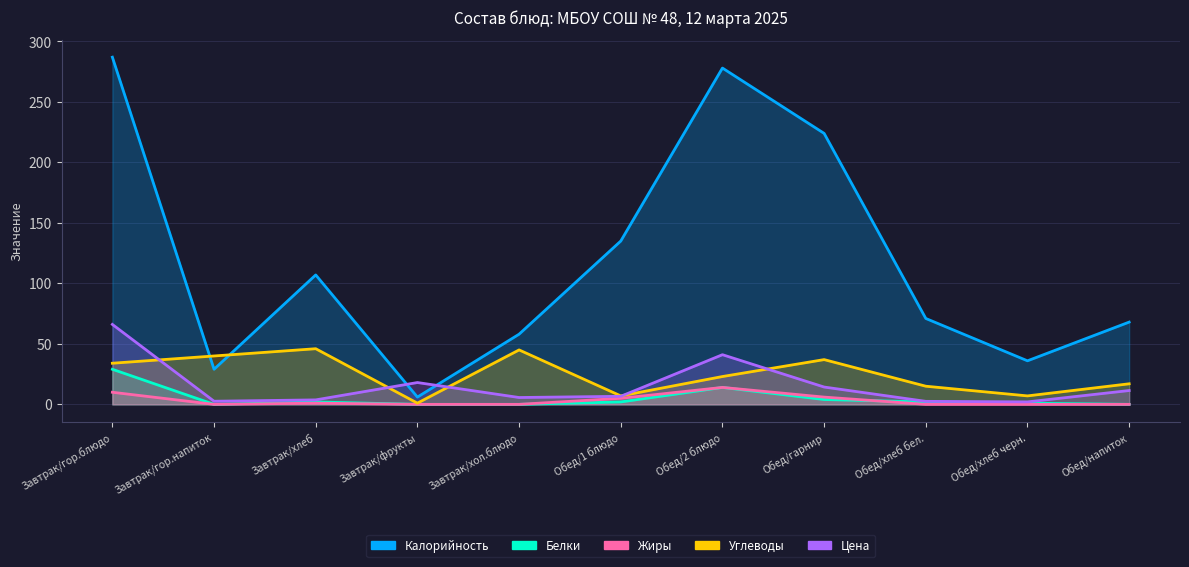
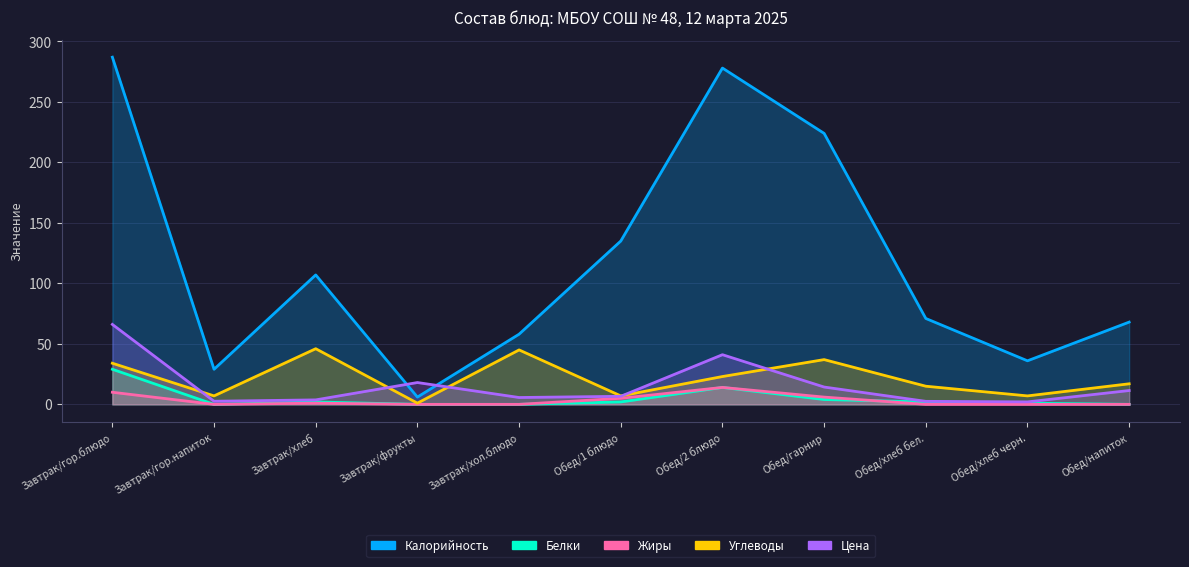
Углеводы, Завтрак/гор.напиток: 40 -> 7
